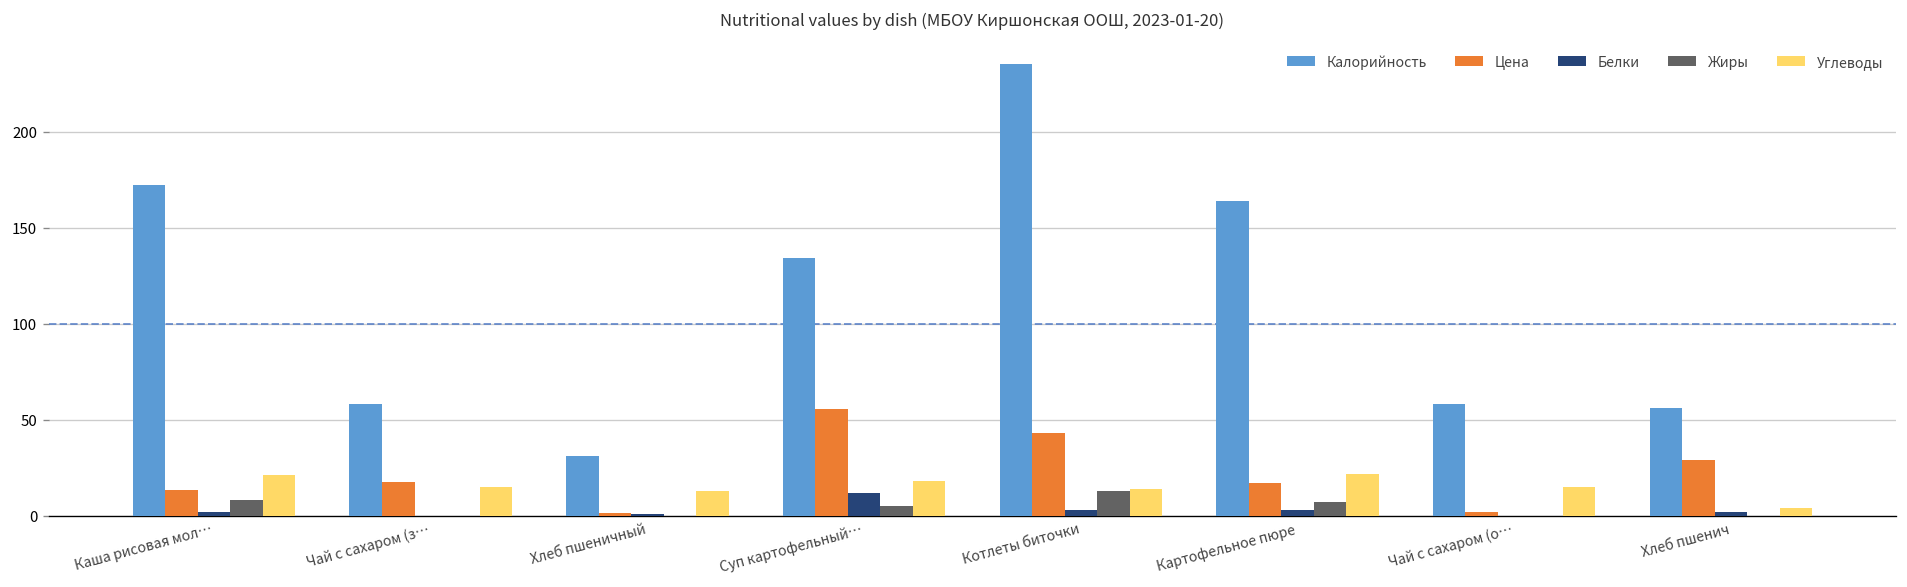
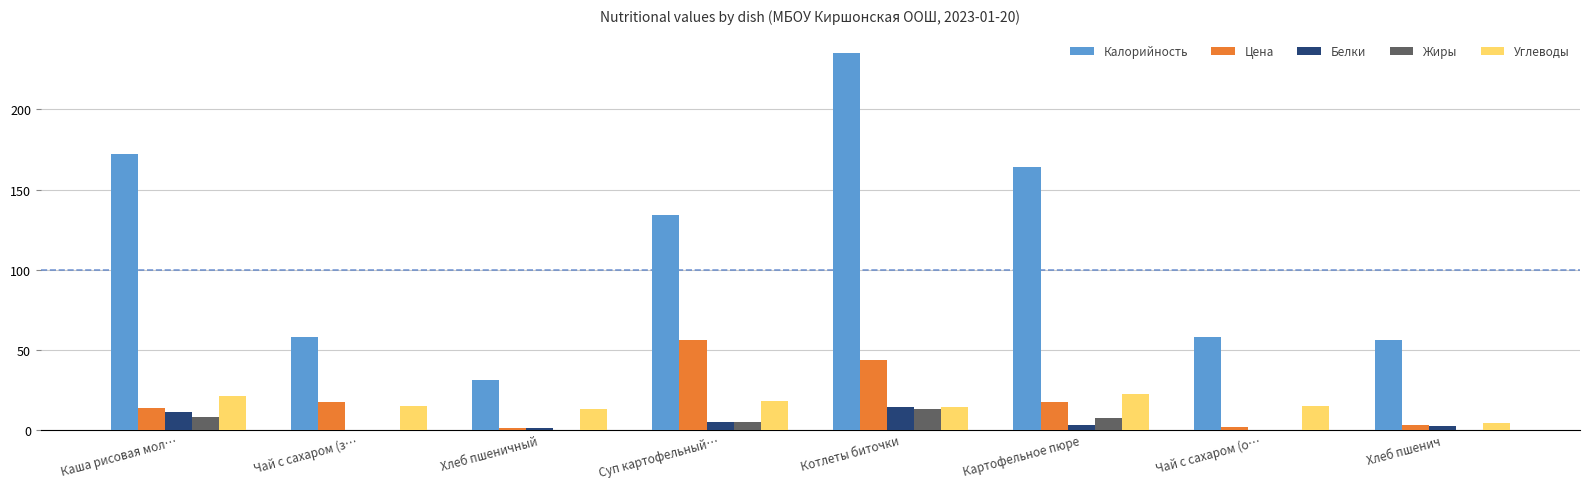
Белки, Каша рисовая мол…: 2 -> 11
Белки, Суп картофельный…: 12 -> 5
Белки, Котлеты биточки: 3 -> 14
Цена, Хлеб пшенич: 29 -> 3
